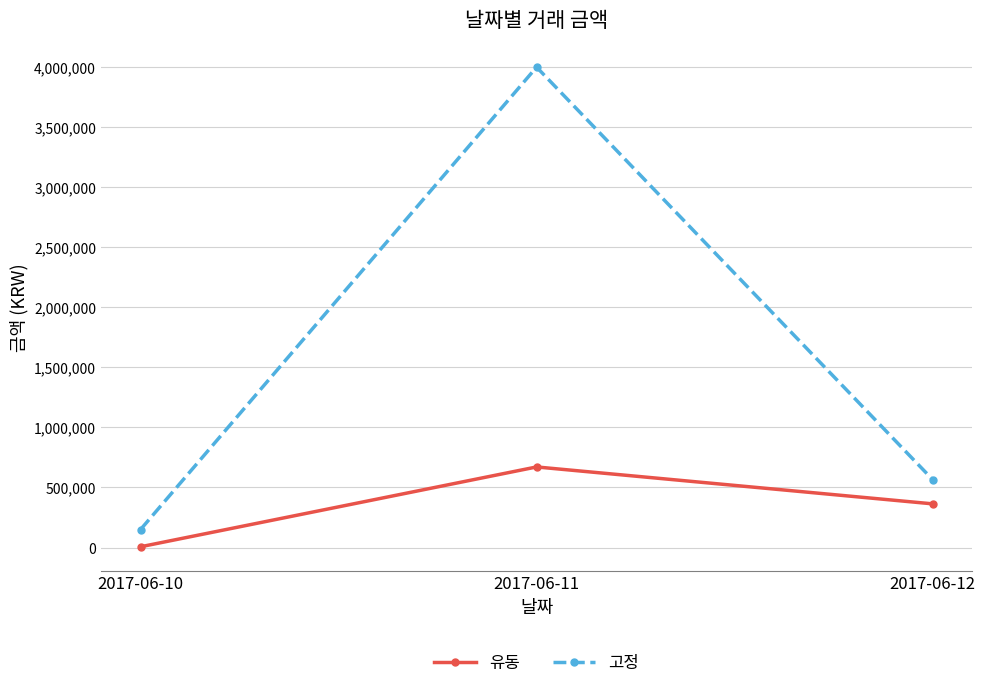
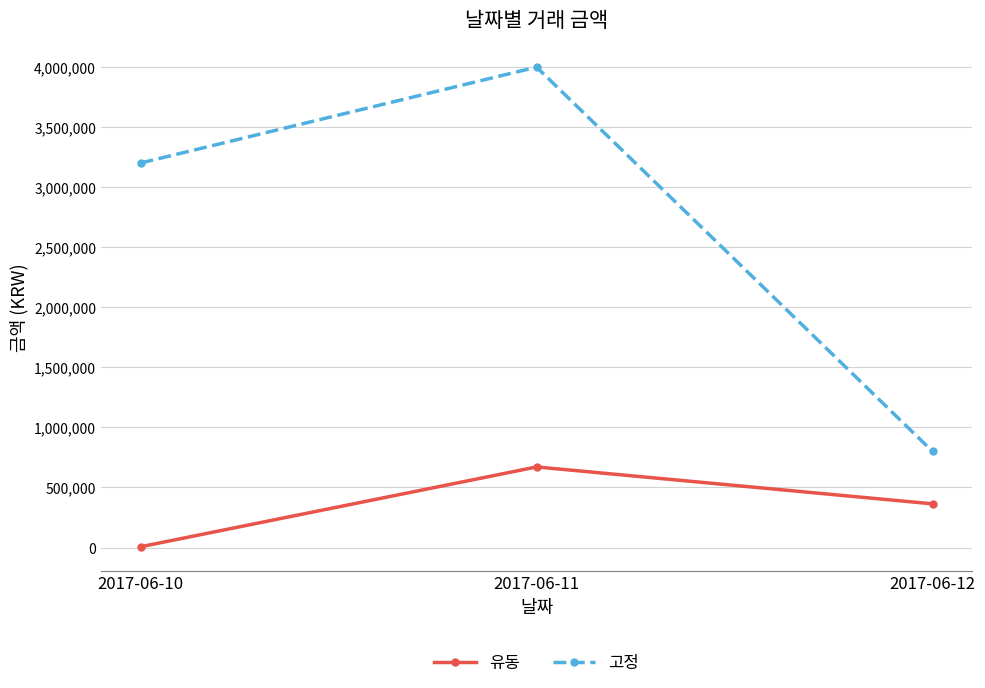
고정, 2017-06-10: 150,000 -> 3,200,000
고정, 2017-06-12: 570,000 -> 800,000
